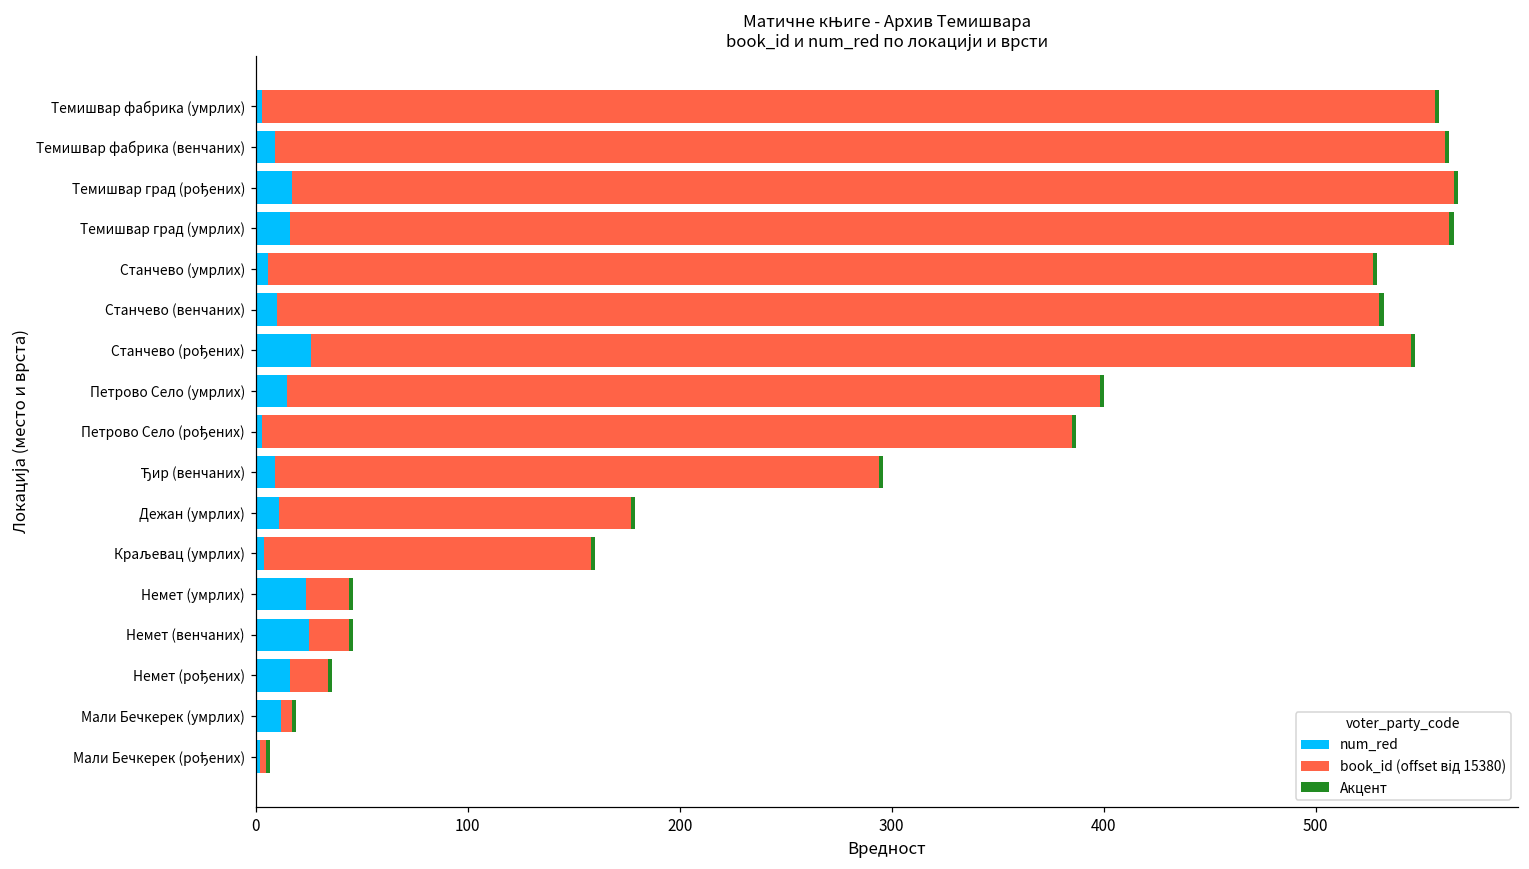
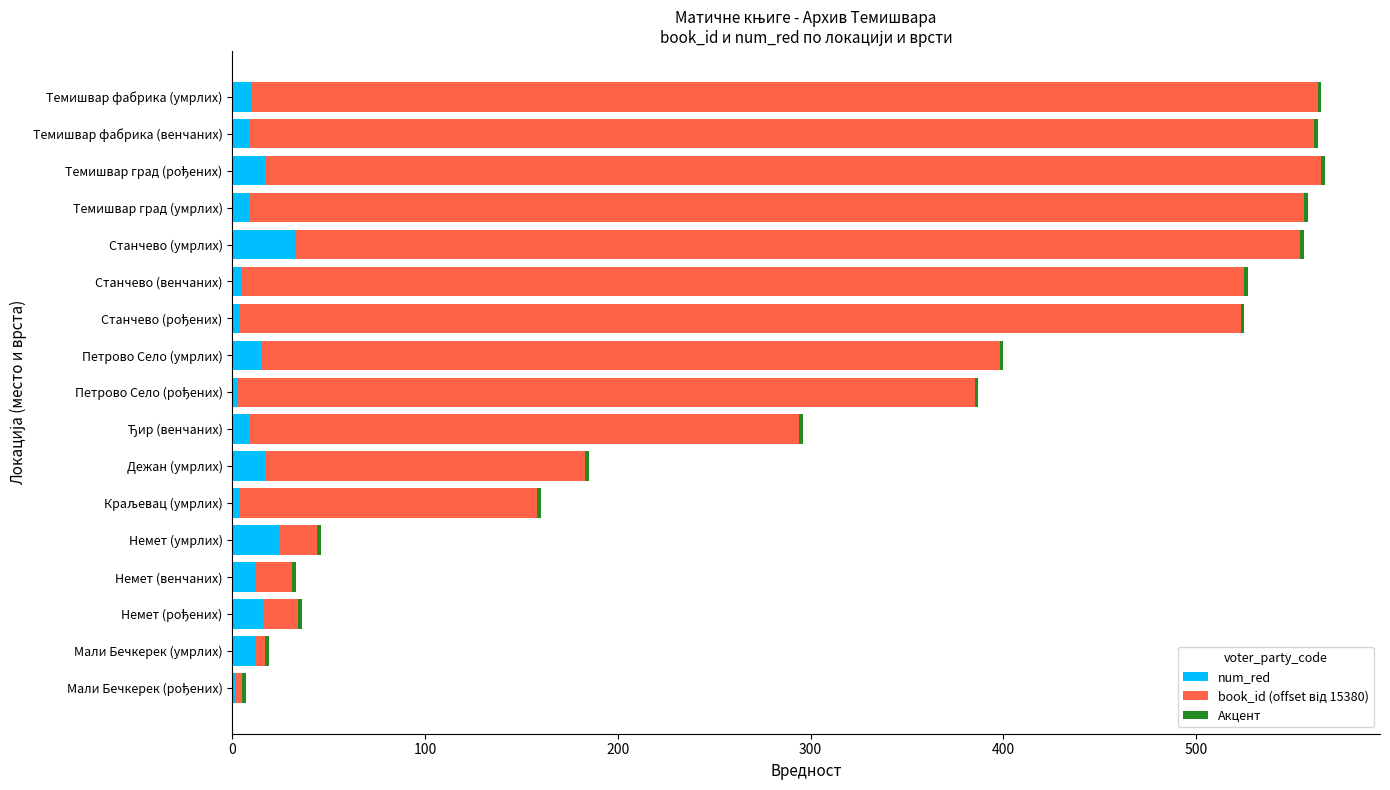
num_red, Темишвар фабрика (умрлих): 3 -> 10
num_red, Темишвар град (умрлих): 16 -> 9
num_red, Станчево (умрлих): 6 -> 33
num_red, Станчево (венчаних): 10 -> 5
num_red, Станчево (рођених): 26 -> 4
num_red, Дежан (умрлих): 11 -> 17
num_red, Немет (венчаних): 25 -> 12
